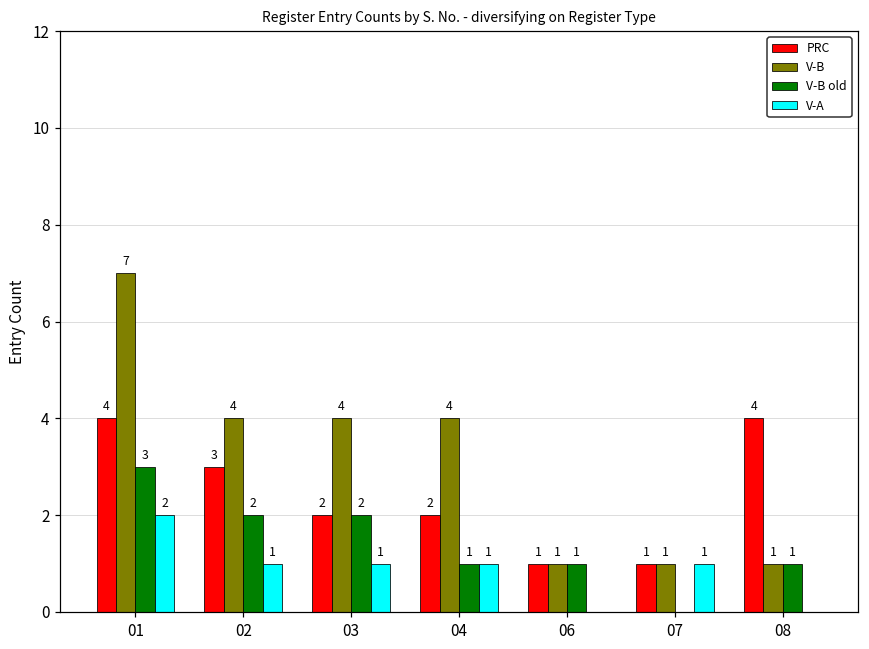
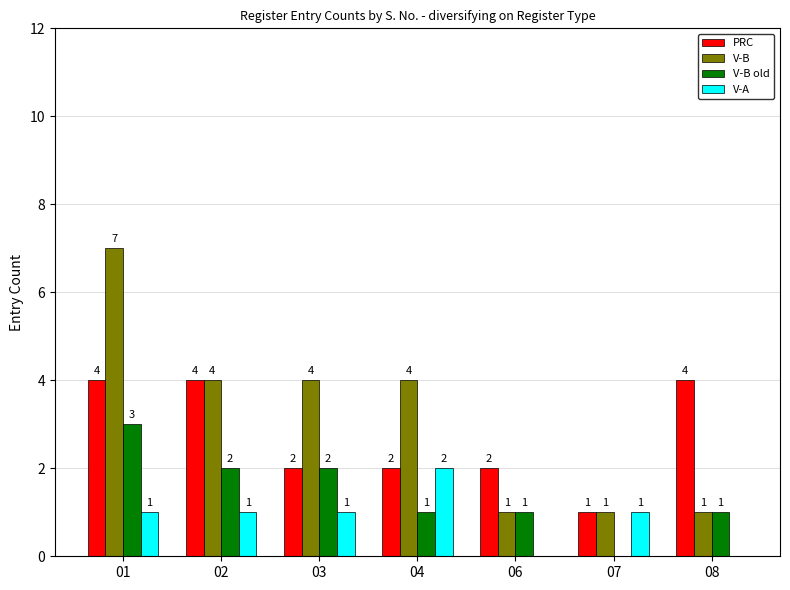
V-A, 01: 2 -> 1
PRC, 02: 3 -> 4
V-A, 04: 1 -> 2
PRC, 06: 1 -> 2
